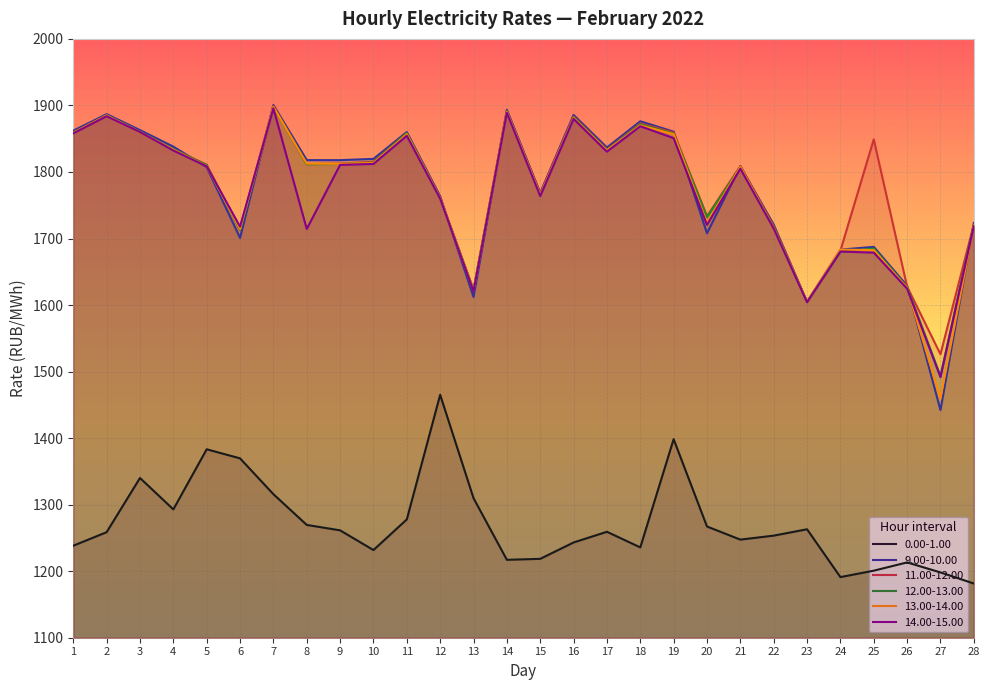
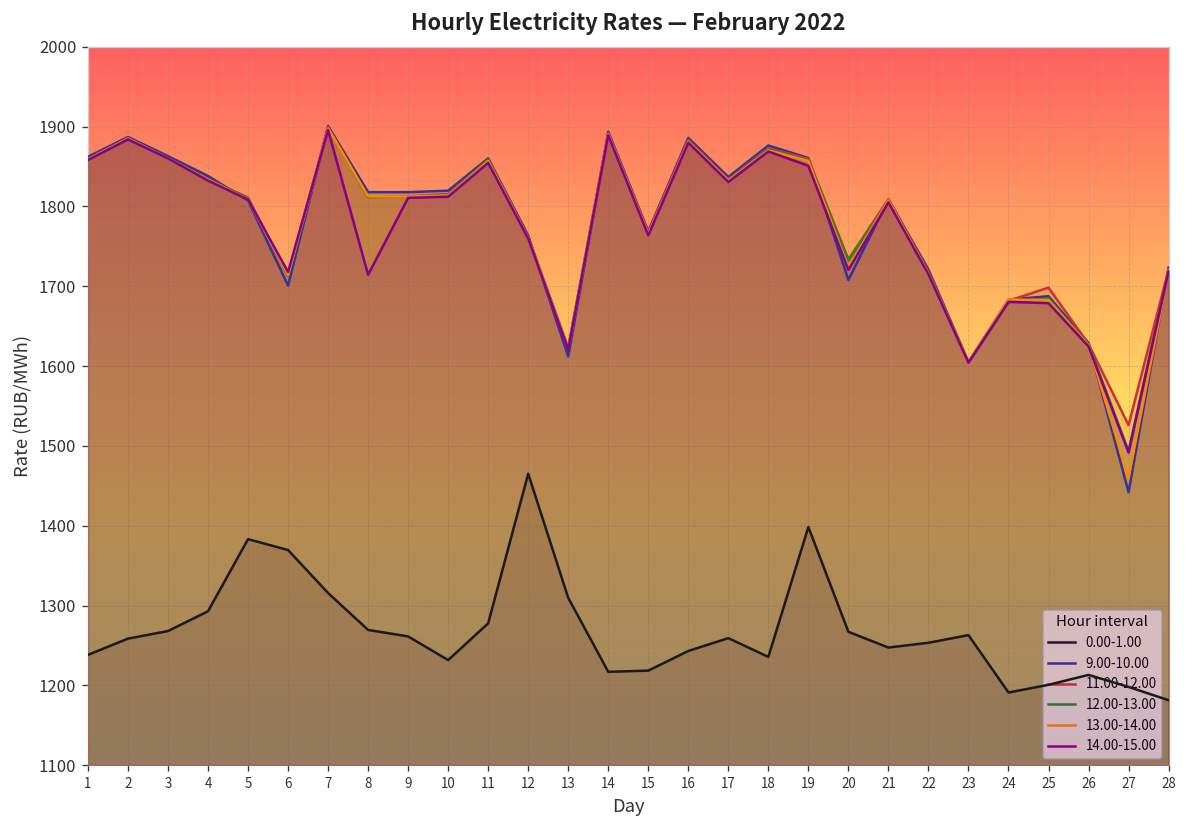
0.00-1.00, 3: 1340 -> 1270
11.00-12.00, 25: 1850 -> 1700
